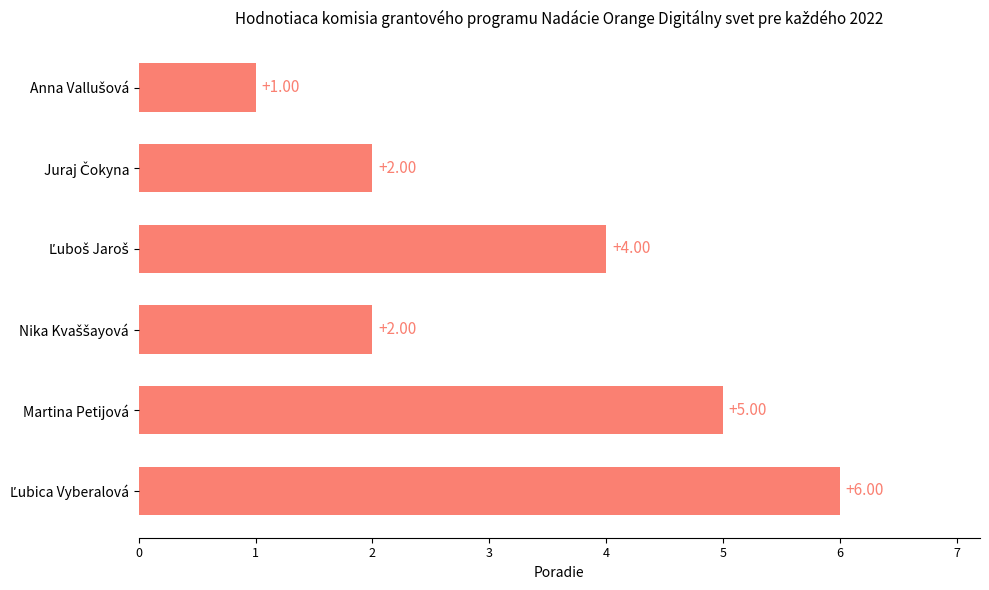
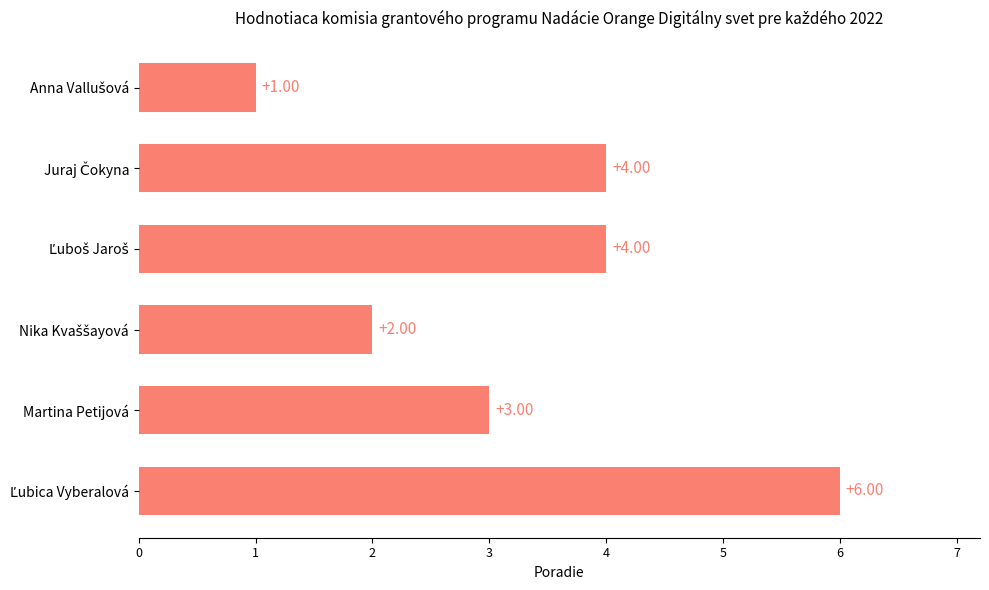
Juraj Čokyna: +2.00 -> +4.00
Martina Petijová: +5.00 -> +3.00
